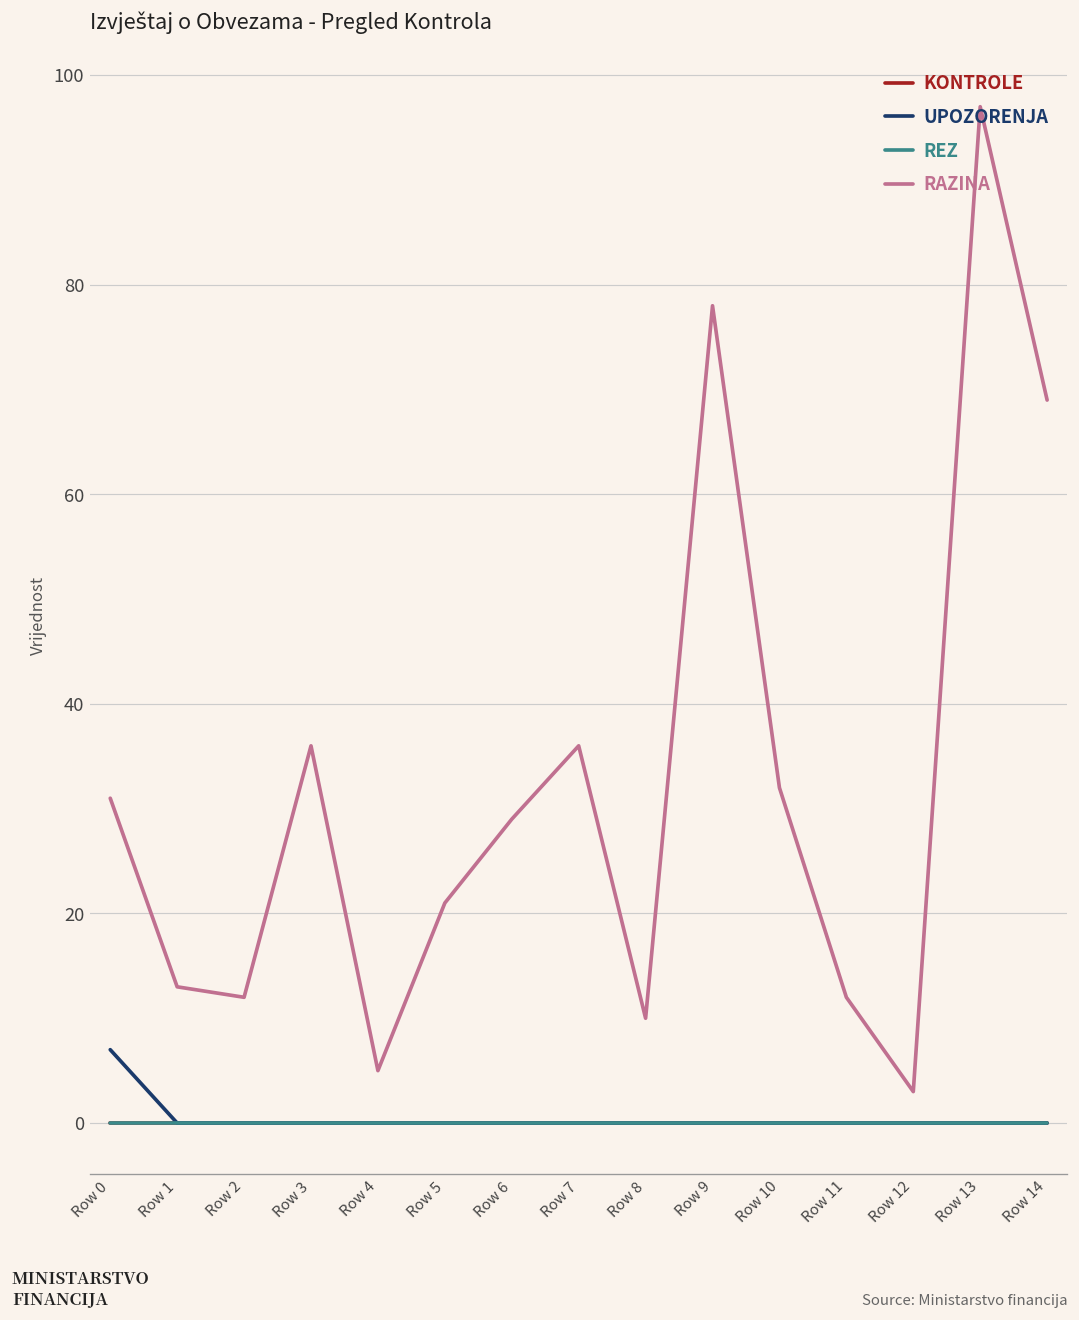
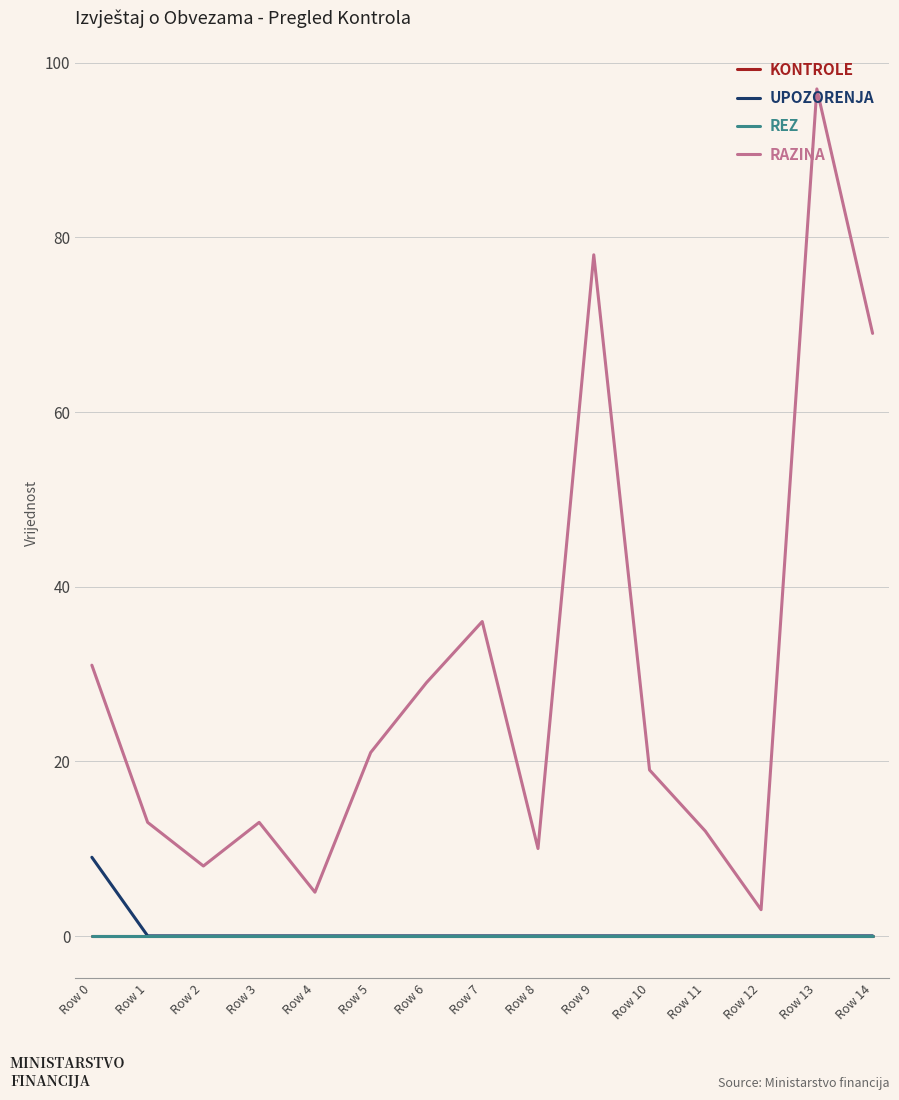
UPOZORENJA, Row 0: 7 -> 9
RAZINA, Row 2: 12 -> 8
RAZINA, Row 3: 36 -> 13
RAZINA, Row 10: 32 -> 19
